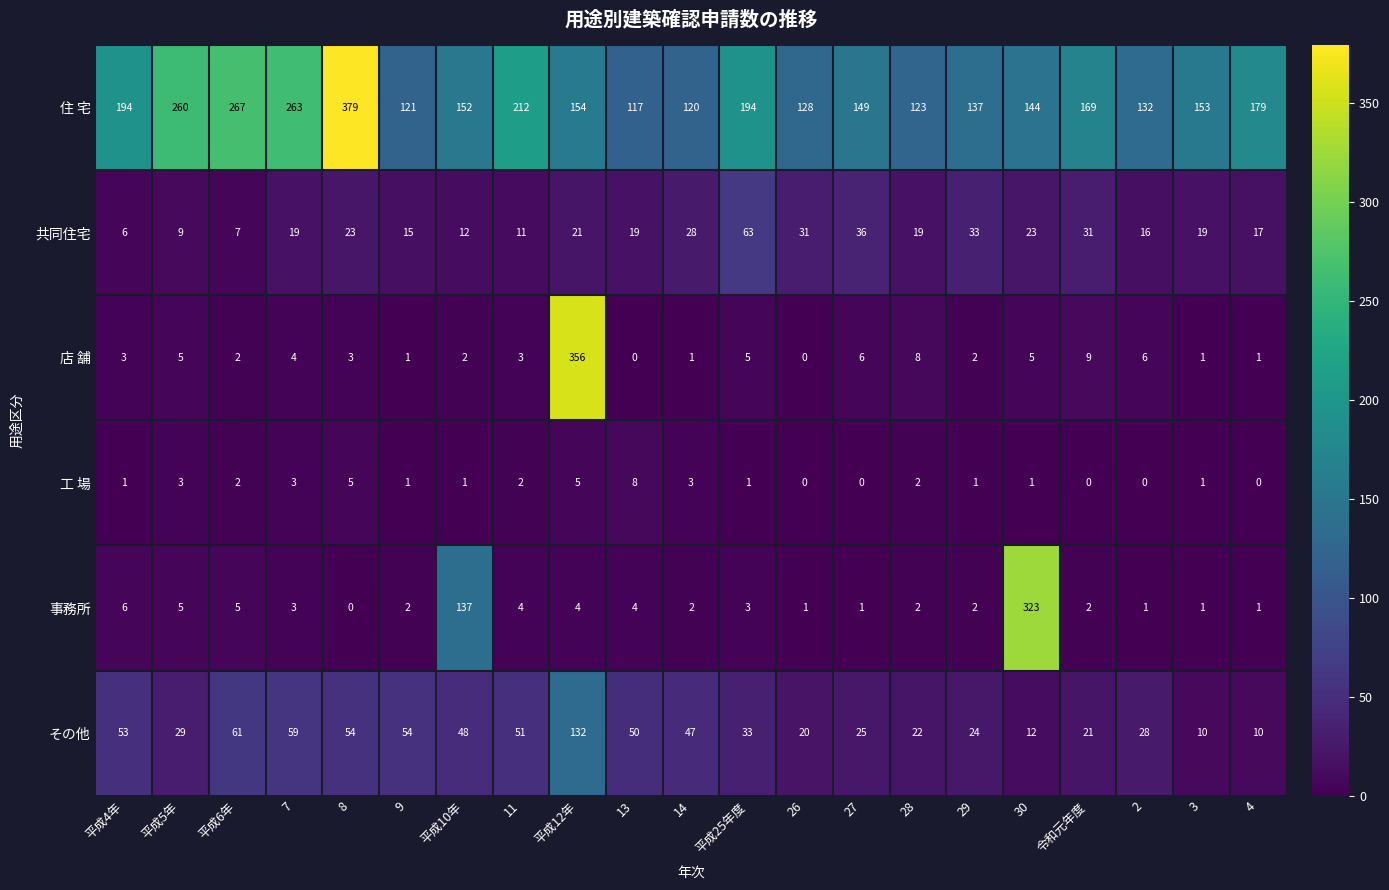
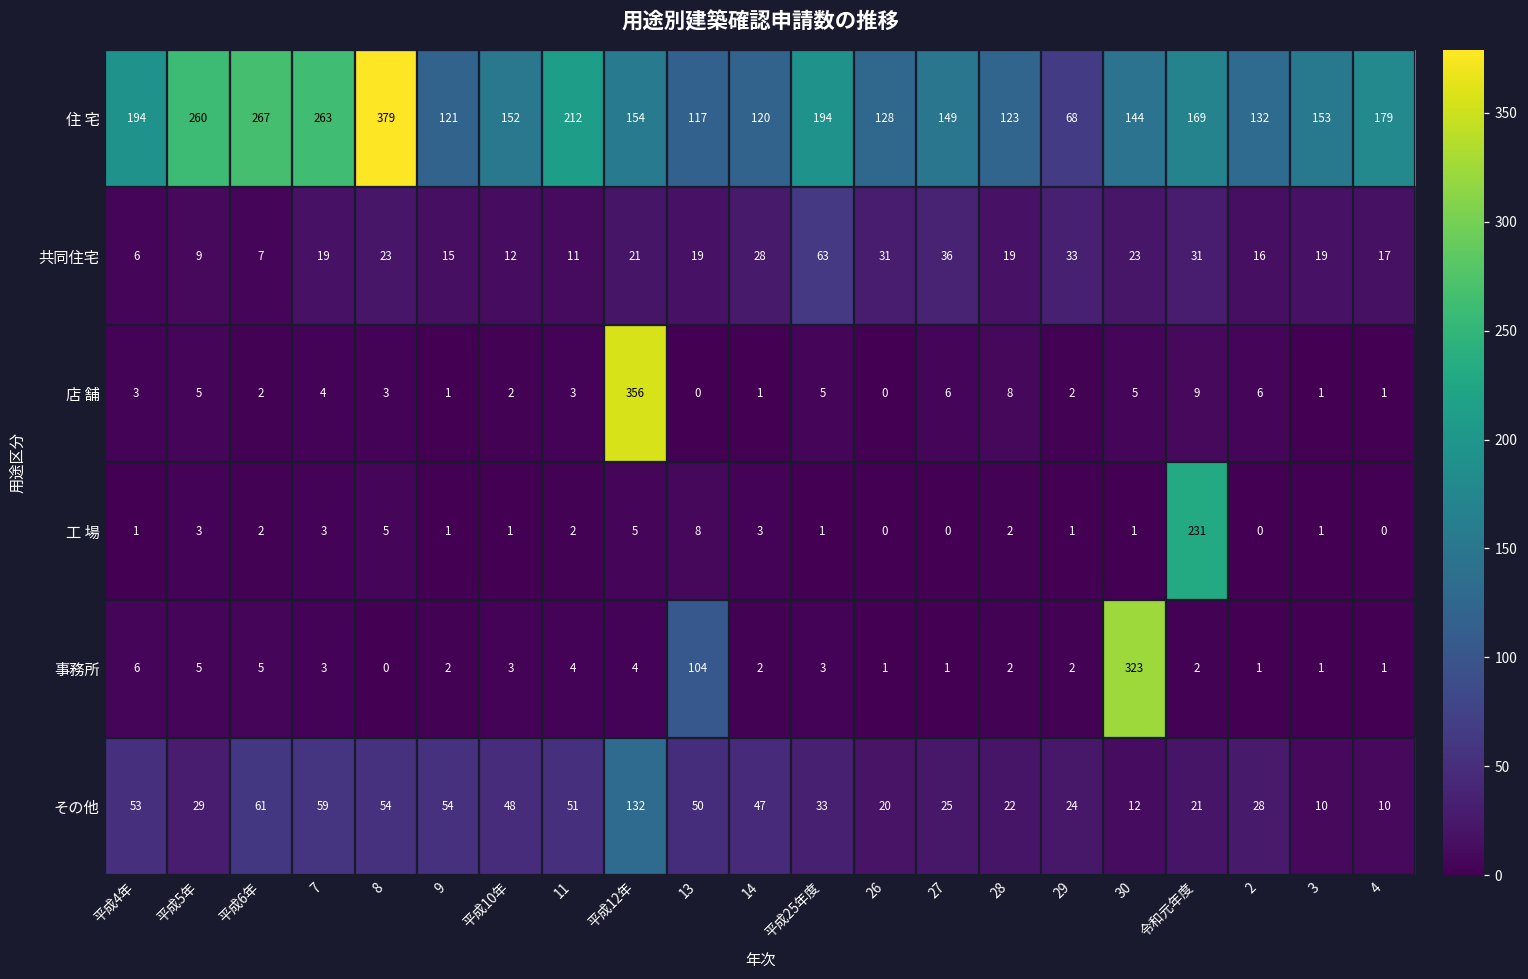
住 宅, 29: 137 -> 68
工 場, 令和元年度: 0 -> 231
事務所, 平成10年: 137 -> 3
事務所, 13: 4 -> 104
